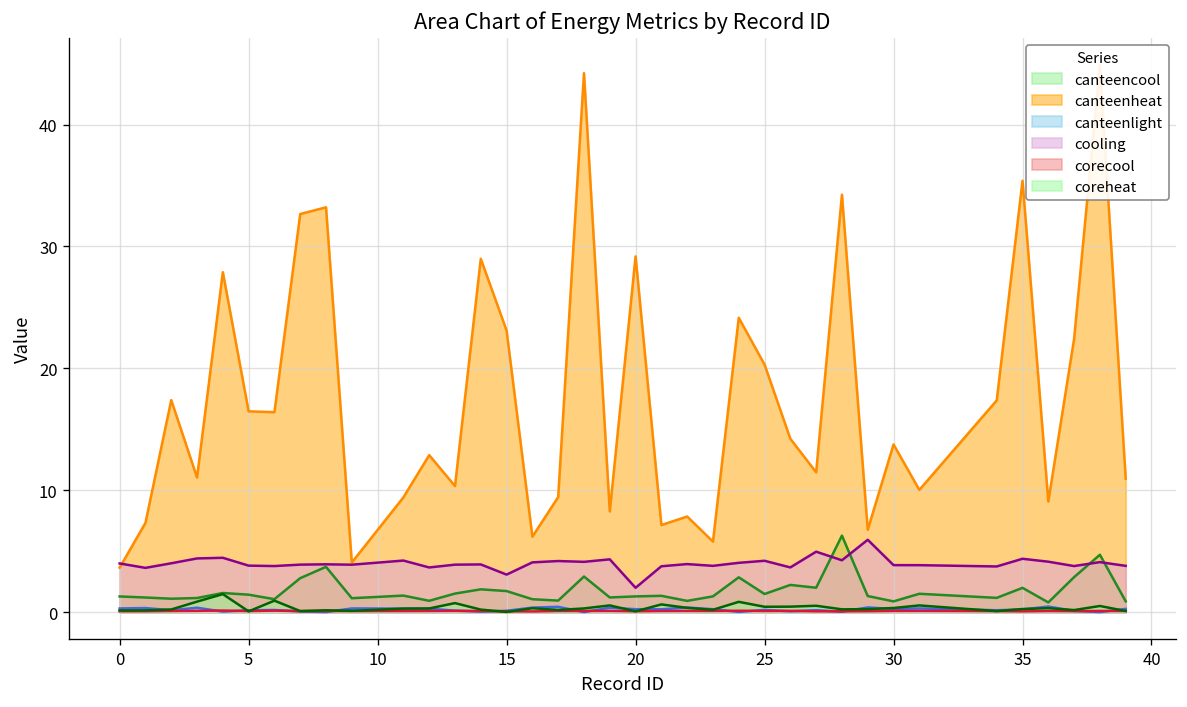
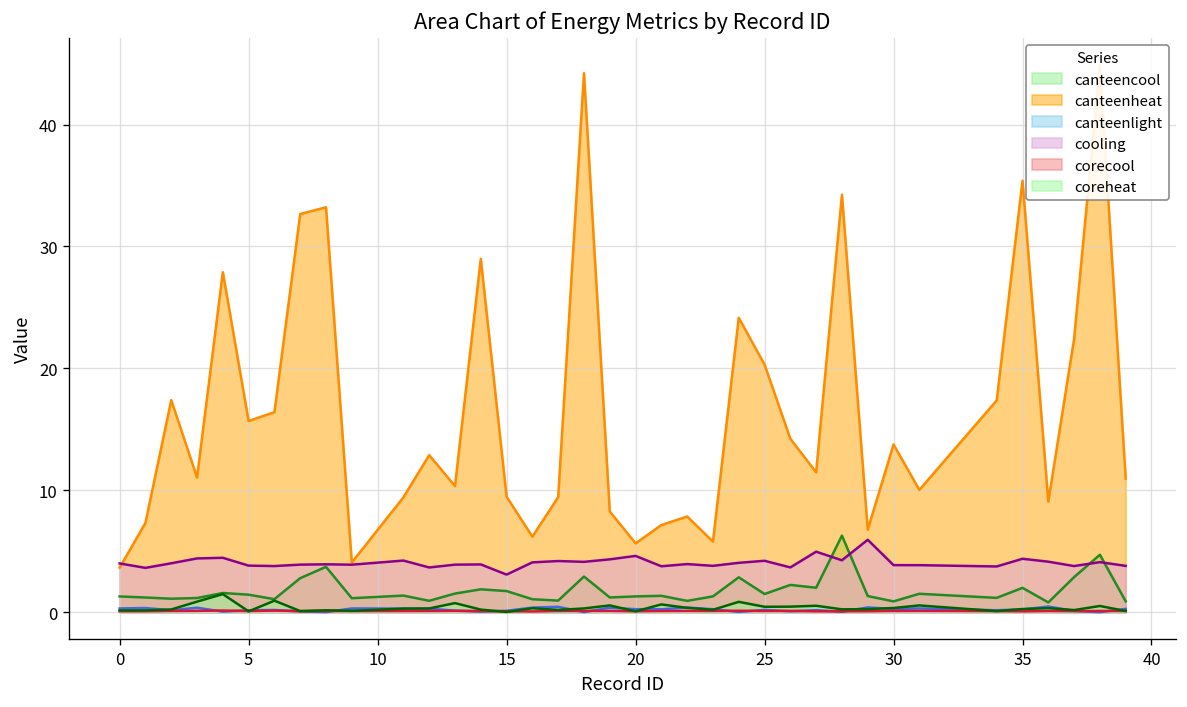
canteenheat, 5: 16.5 -> 15.7
canteenheat, 15: 23.1 -> 9.5
canteenheat, 20: 29.2 -> 5.6
cooling, 20: 2.0 -> 4.6
